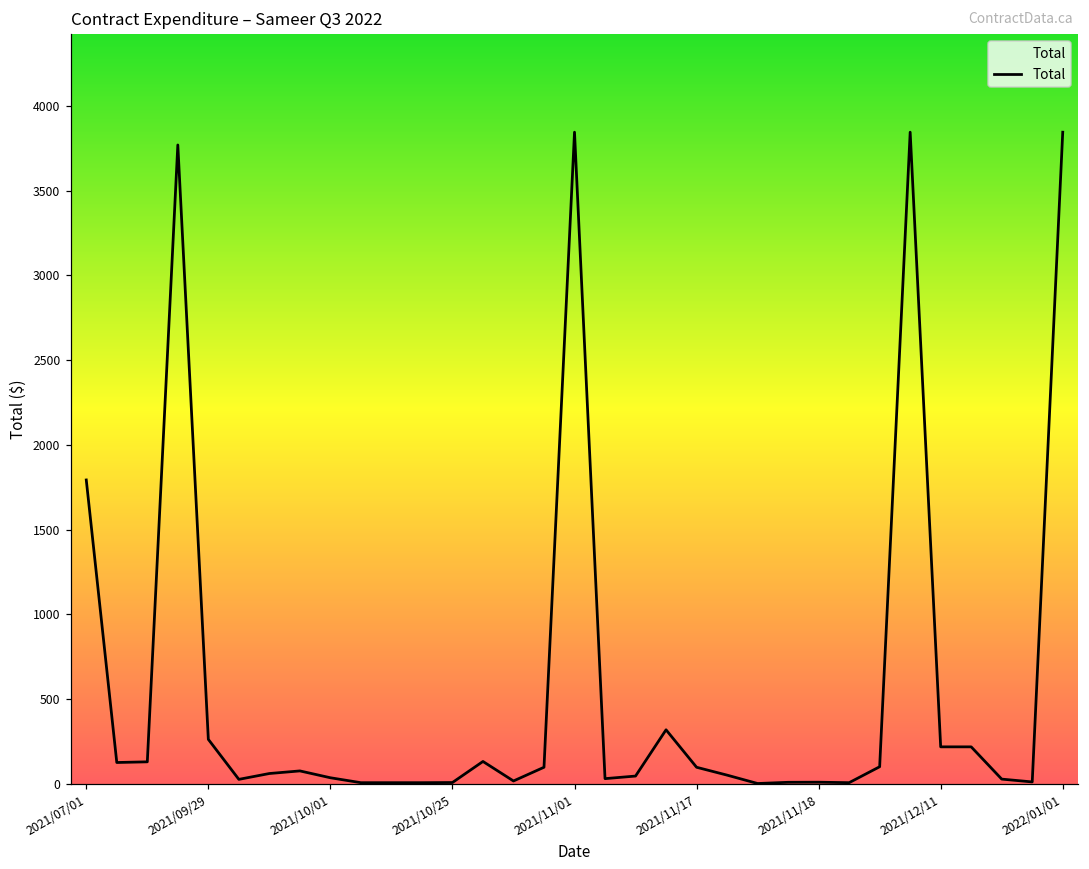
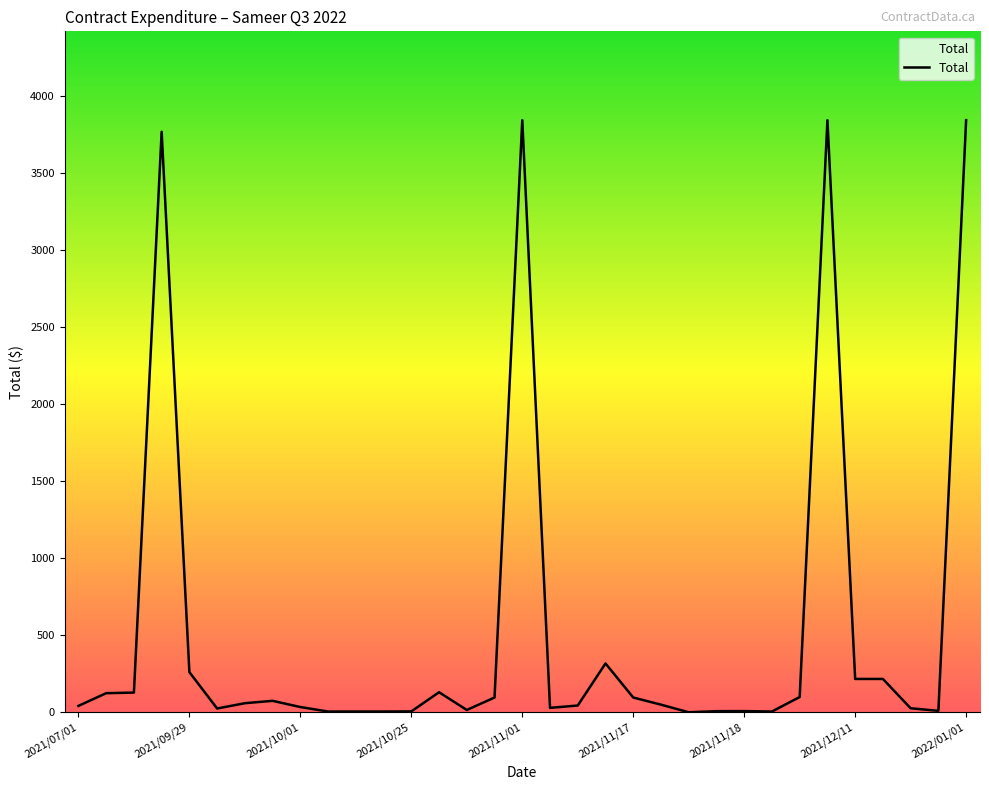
2021/07/01: 1790 -> 40
